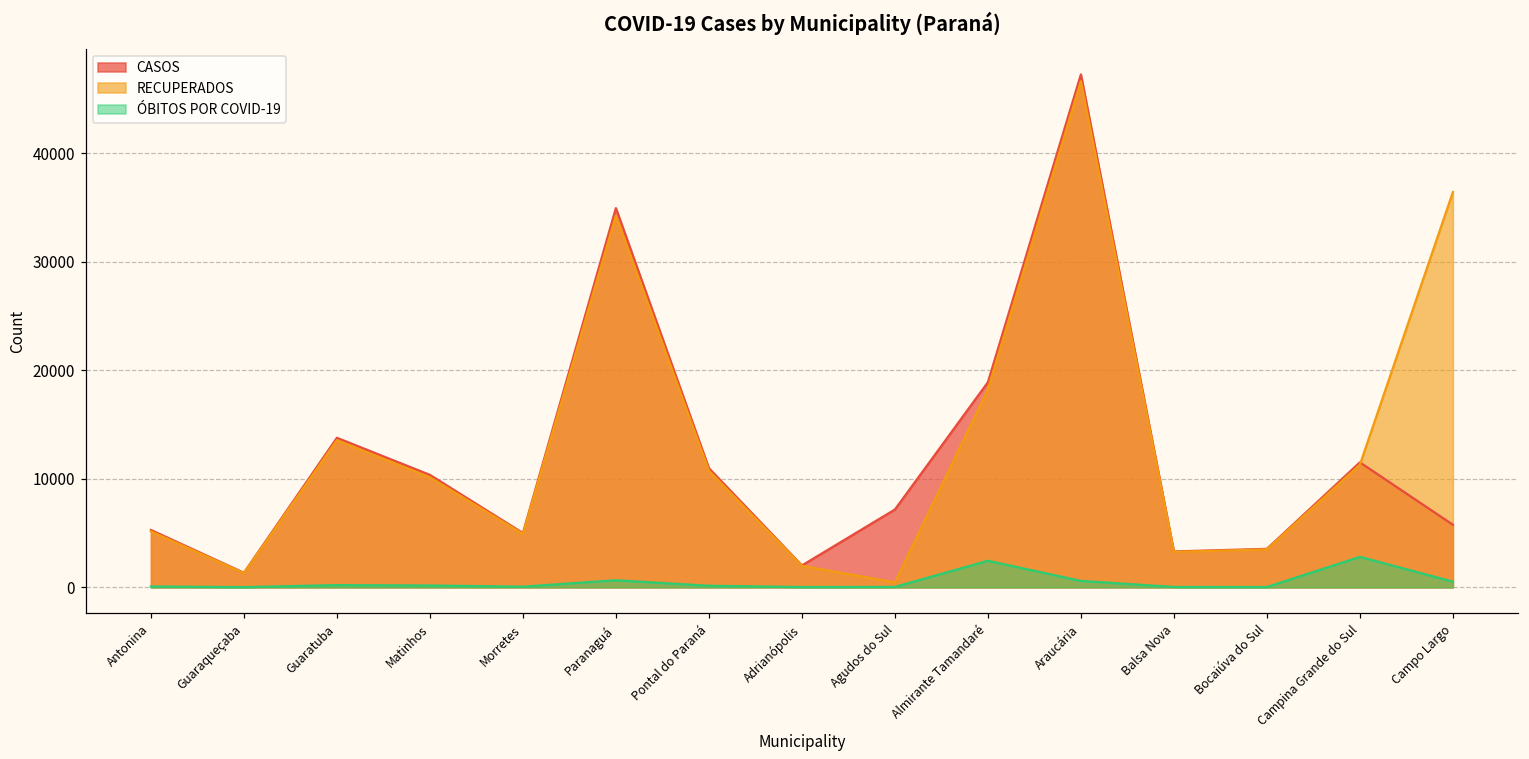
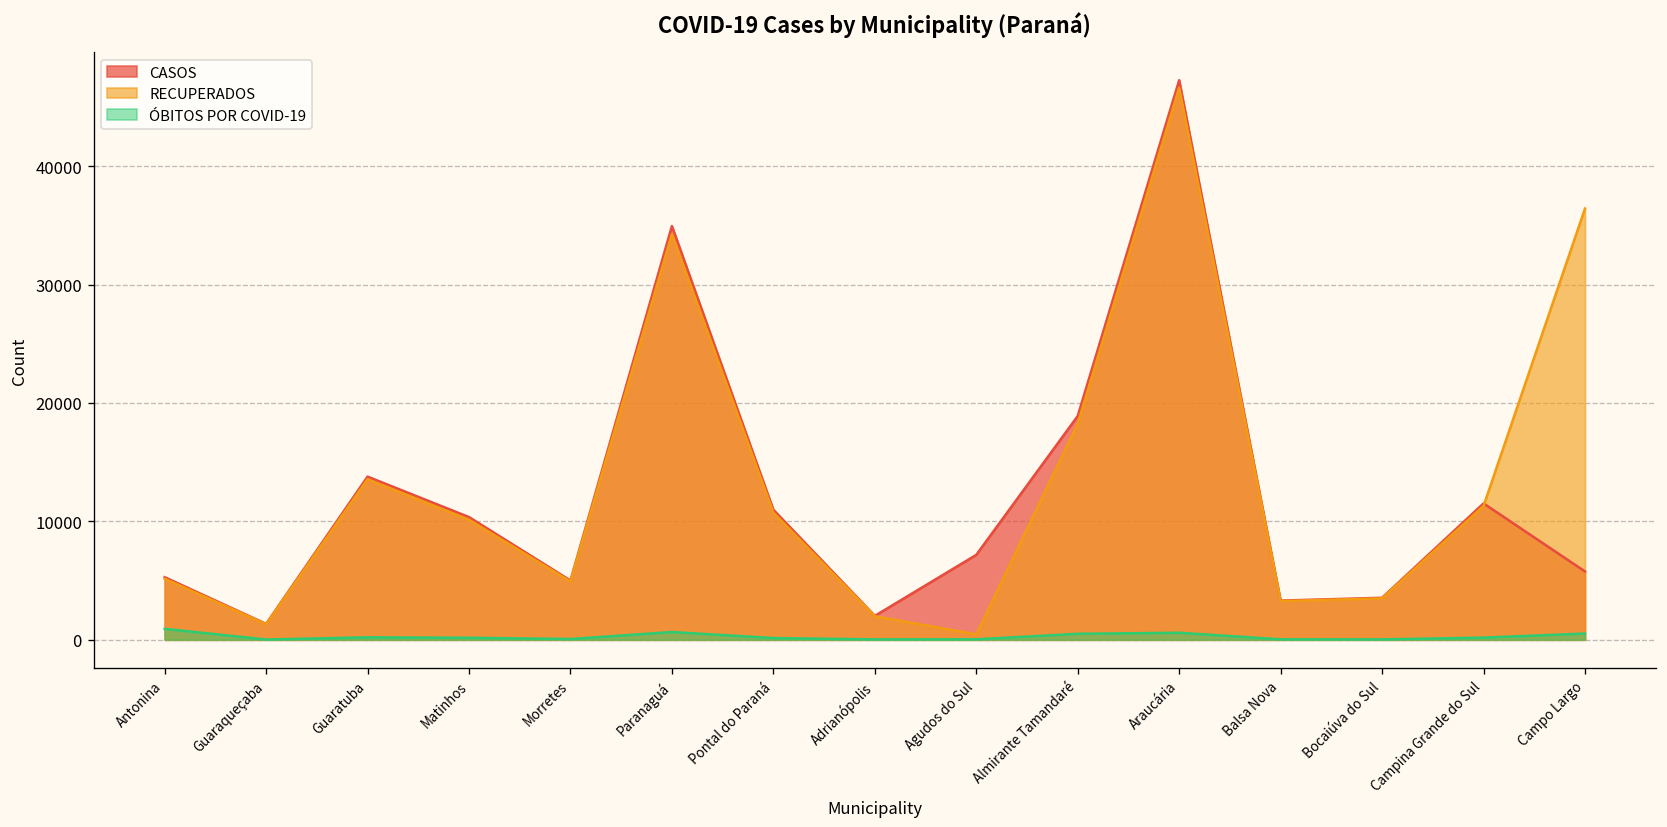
ÓBITOS POR COVID-19, Antonina: 0 -> 1000
ÓBITOS POR COVID-19, Almirante Tamandaré: 2000 -> 1000
ÓBITOS POR COVID-19, Campina Grande do Sul: 3000 -> 0
